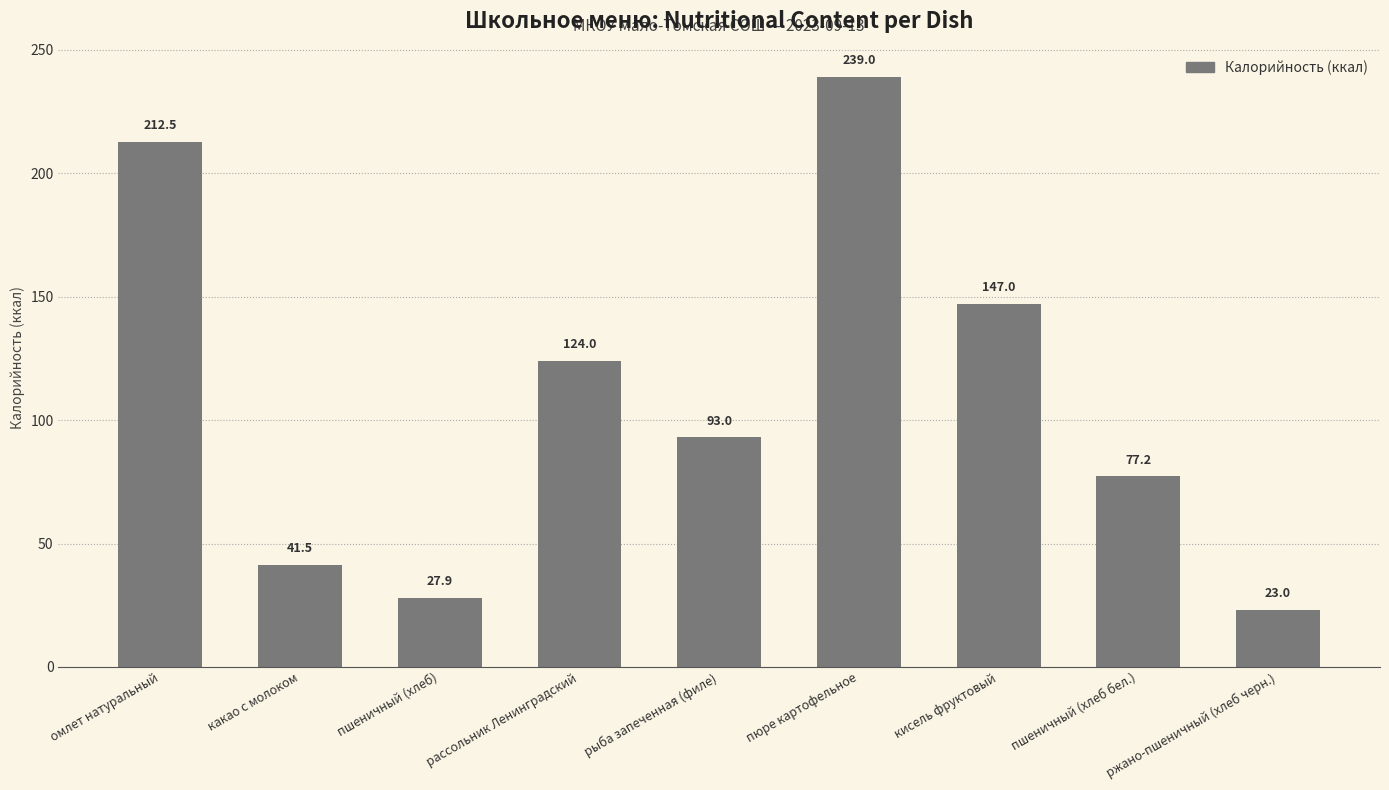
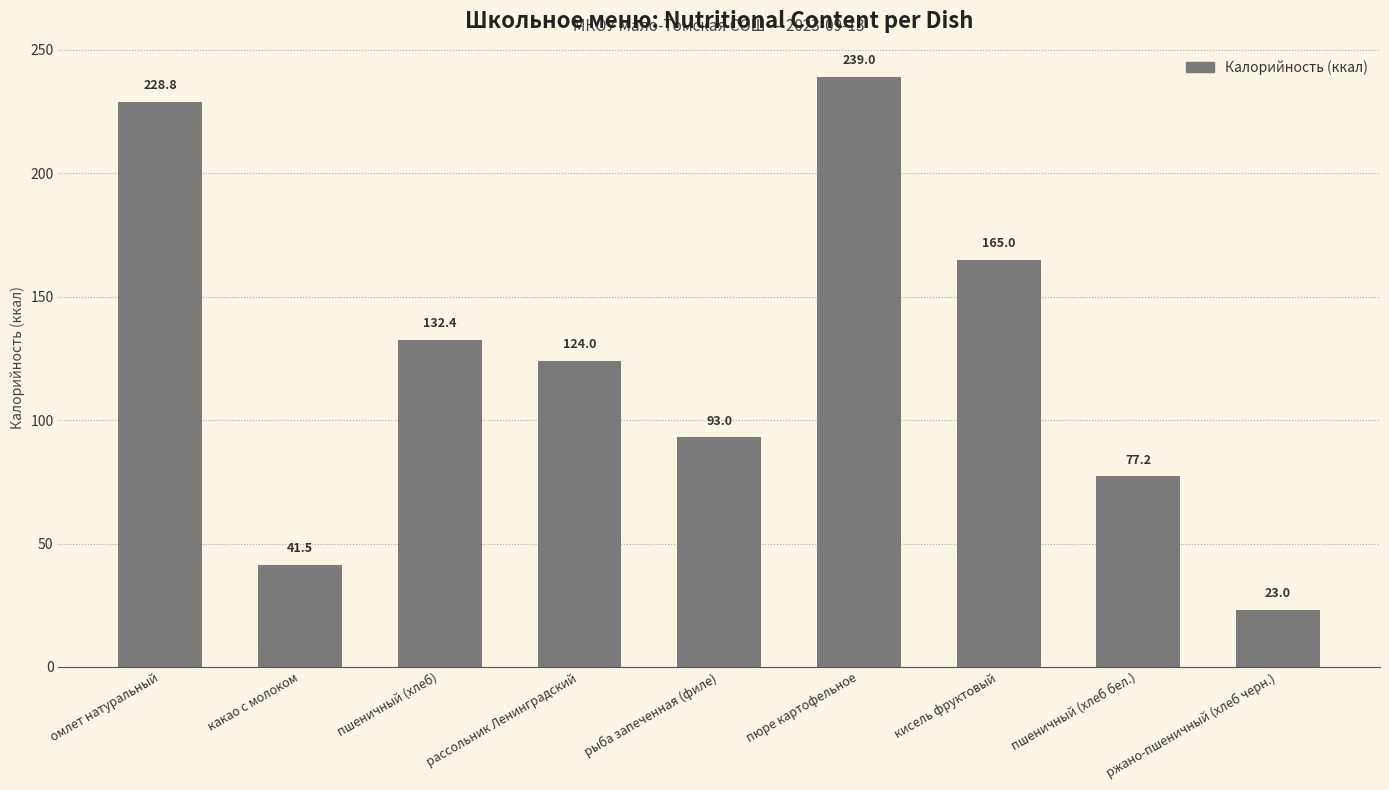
омлет натуральный: 212.5 -> 228.8
пшеничный (хлеб): 27.9 -> 132.4
кисель фруктовый: 147.0 -> 165.0
